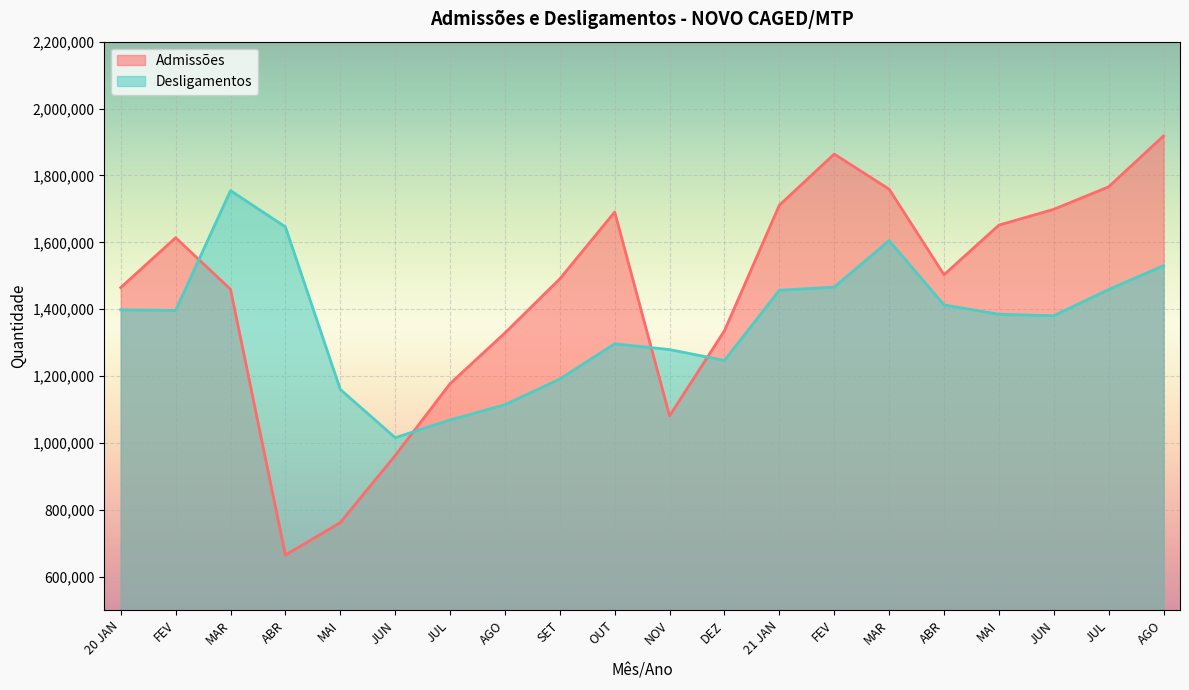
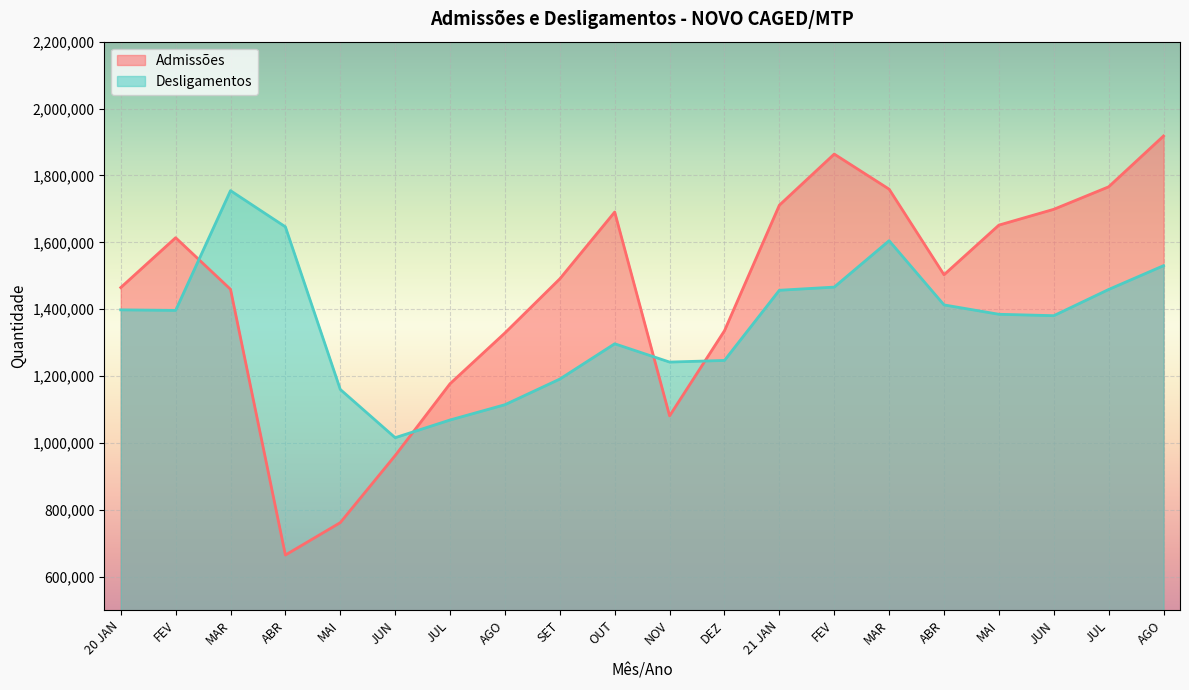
Desligamentos, NOV: 1,280,000 -> 1,240,000
